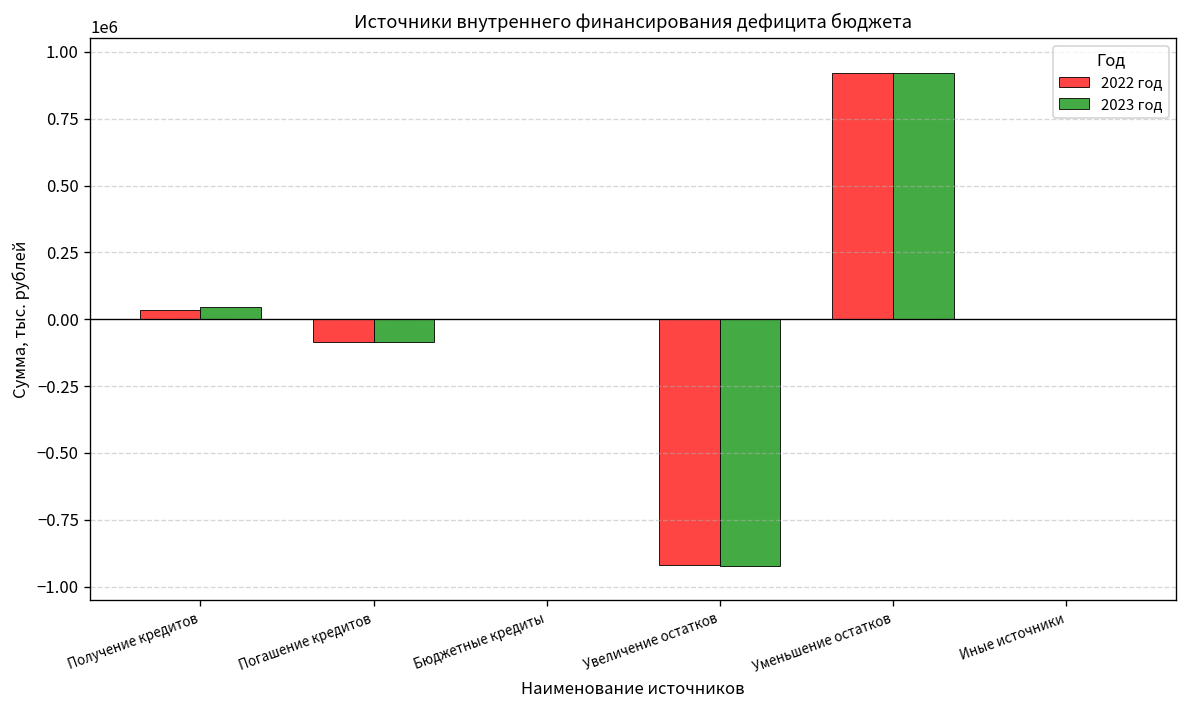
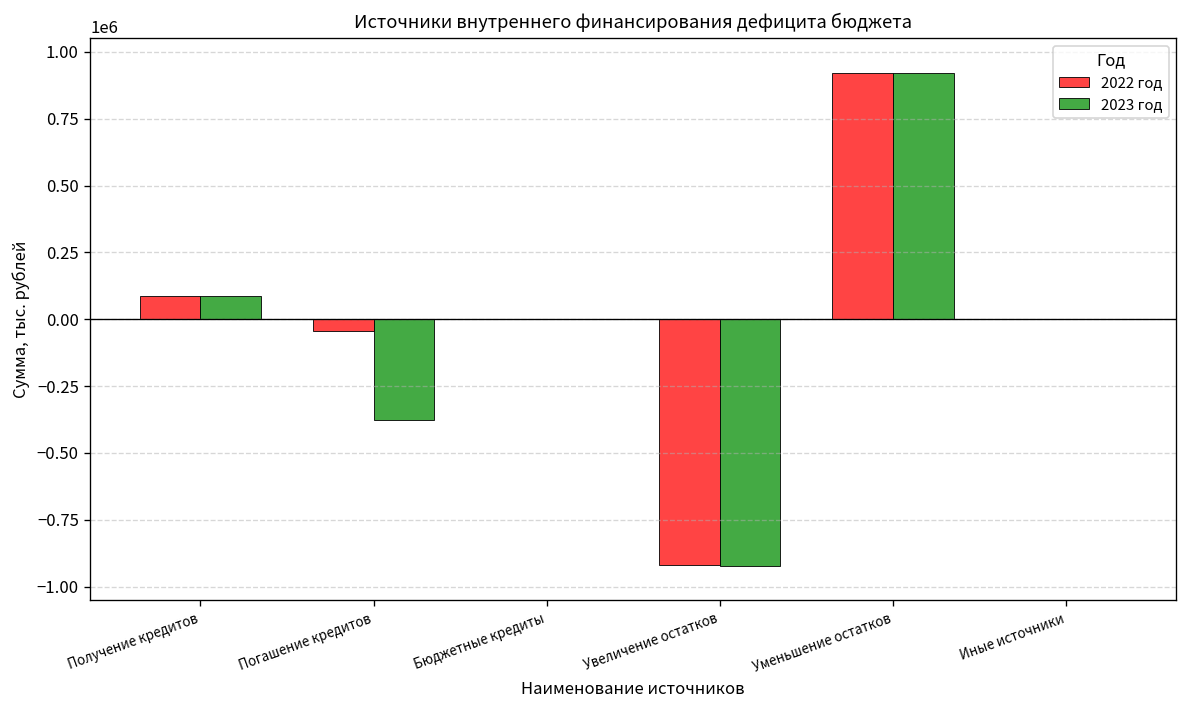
2022 год, Получение кредитов: 30000 -> 90000
2023 год, Получение кредитов: 50000 -> 90000
2022 год, Погашение кредитов: -90000 -> -40000
2023 год, Погашение кредитов: -90000 -> -380000
